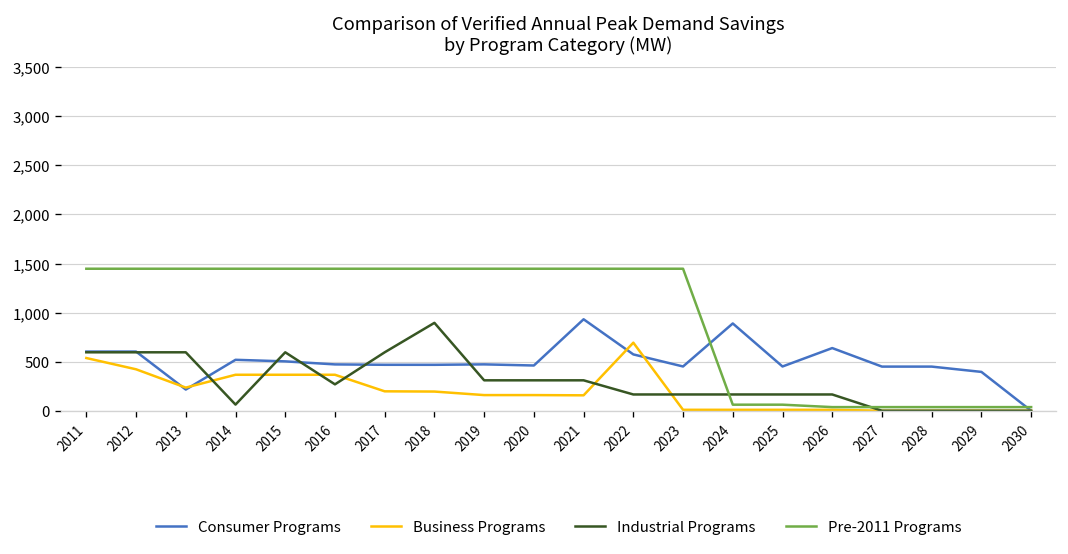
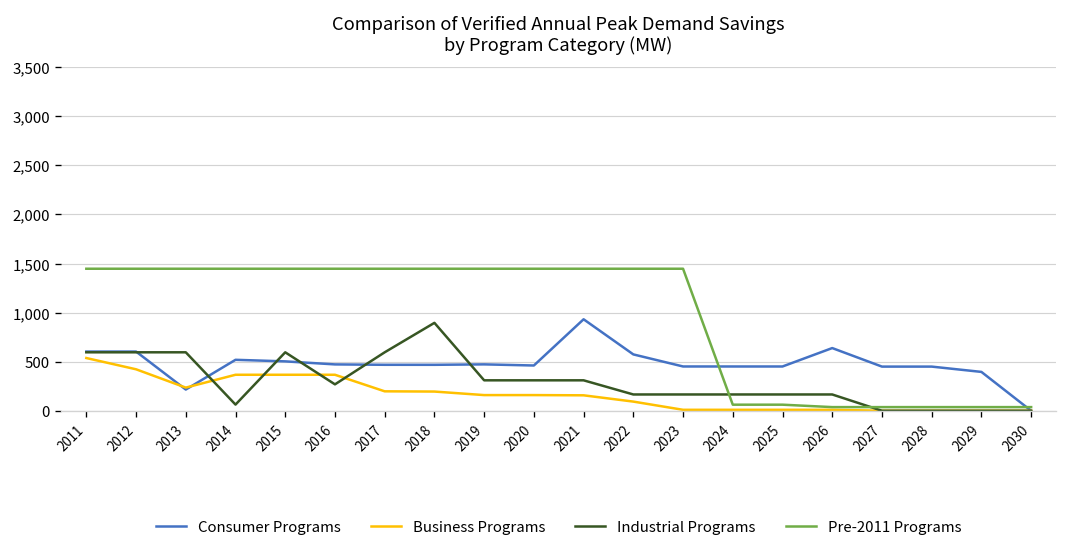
Business Programs, 2022: 700 -> 100
Consumer Programs, 2024: 900 -> 500
